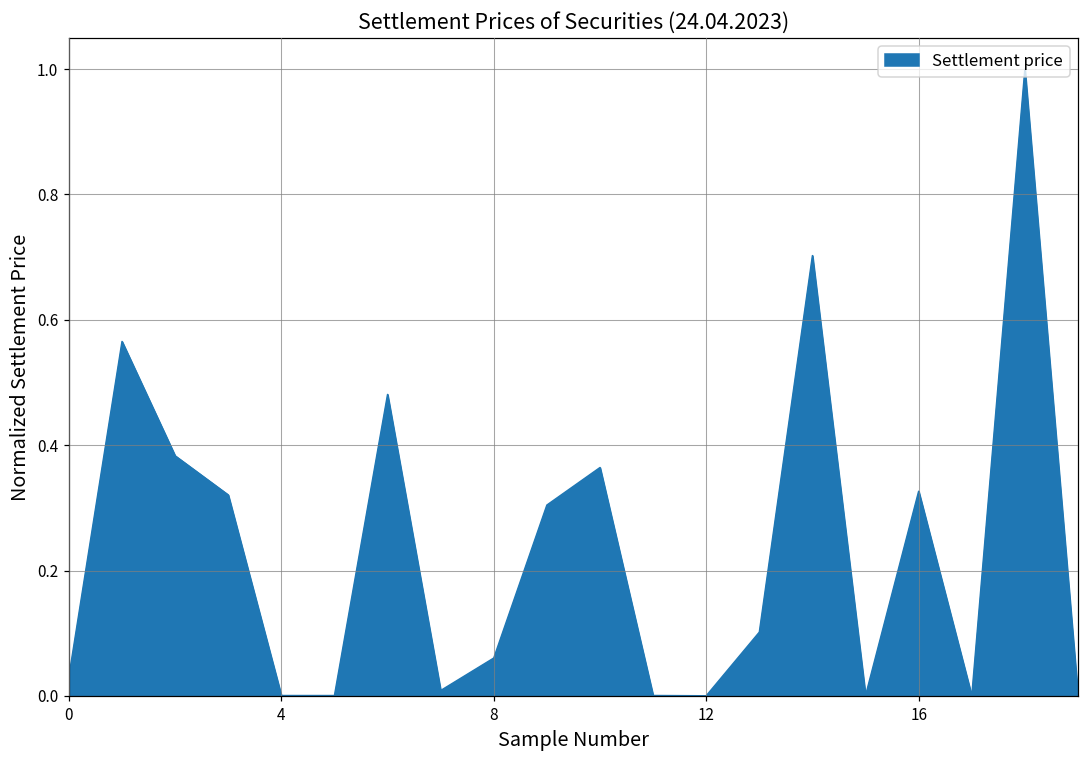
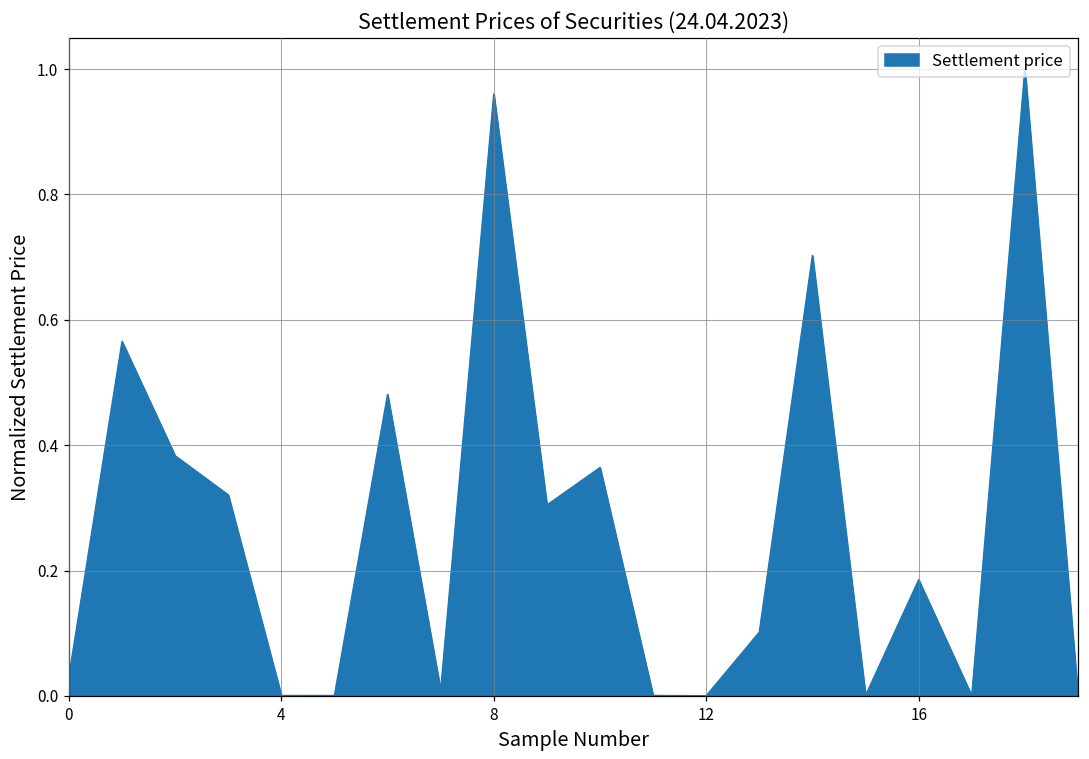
8: 0.06 -> 0.96
16: 0.33 -> 0.19
